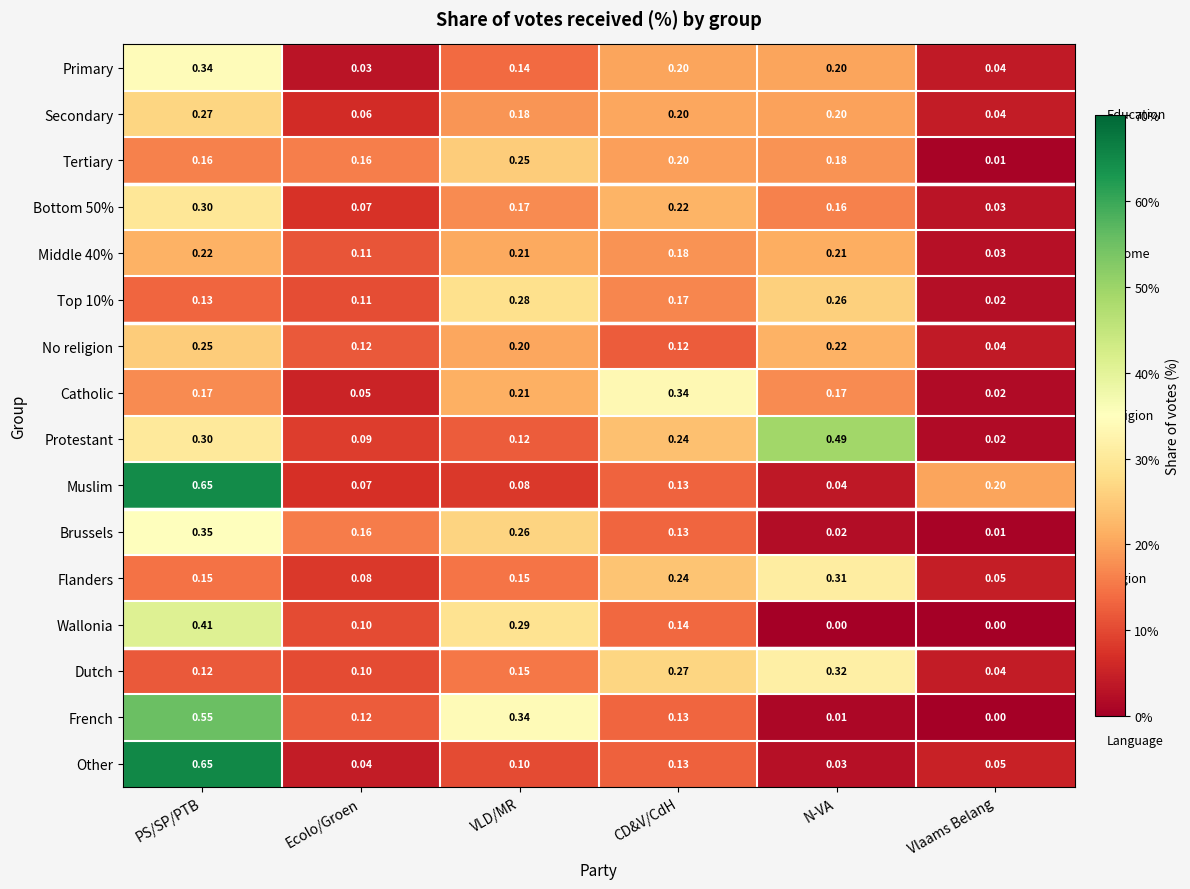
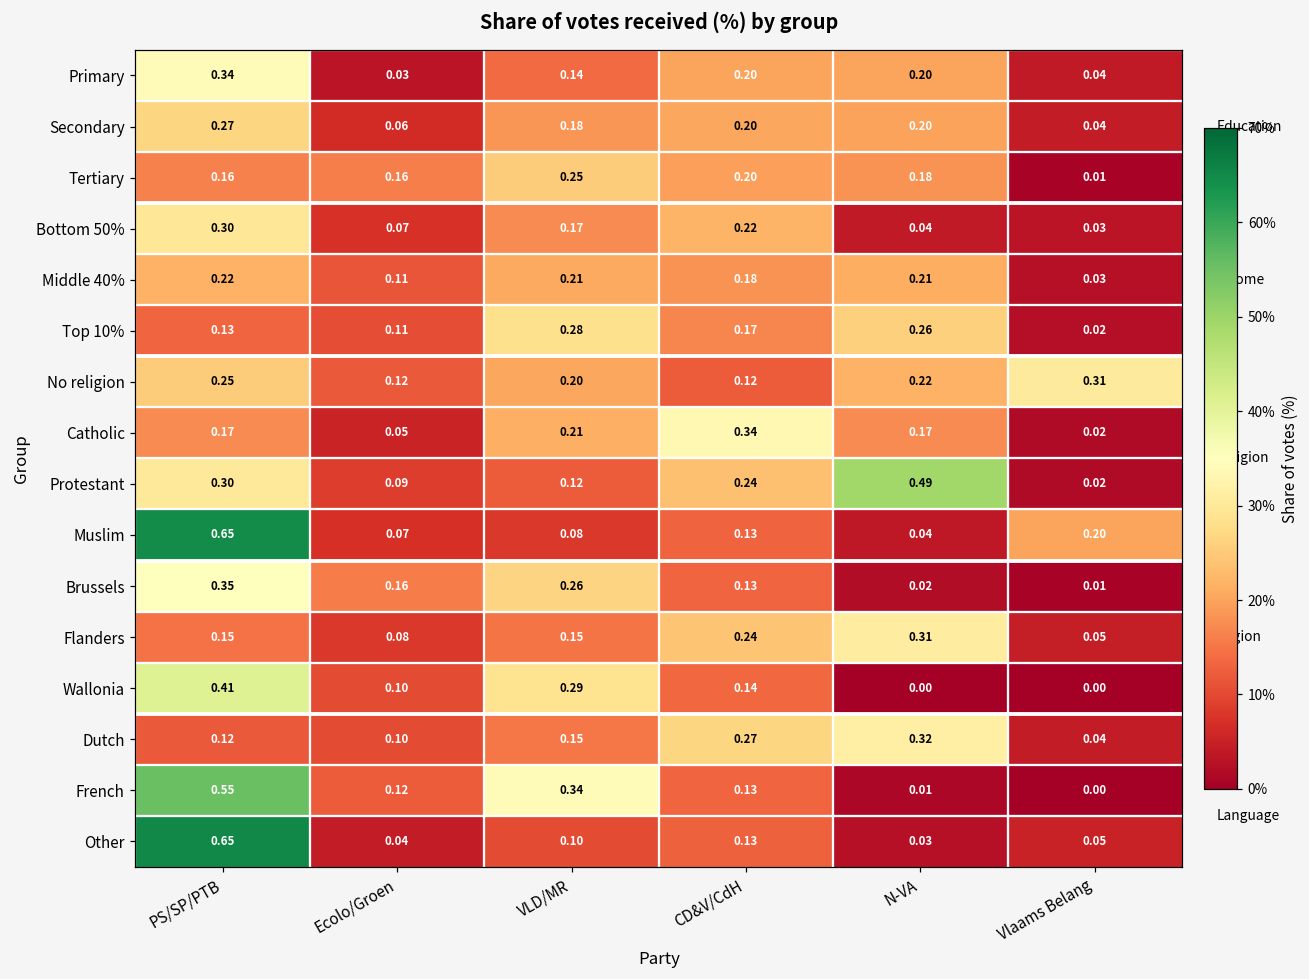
Bottom 50%, N-VA: 0.16 -> 0.04
No religion, Vlaams Belang: 0.04 -> 0.31
